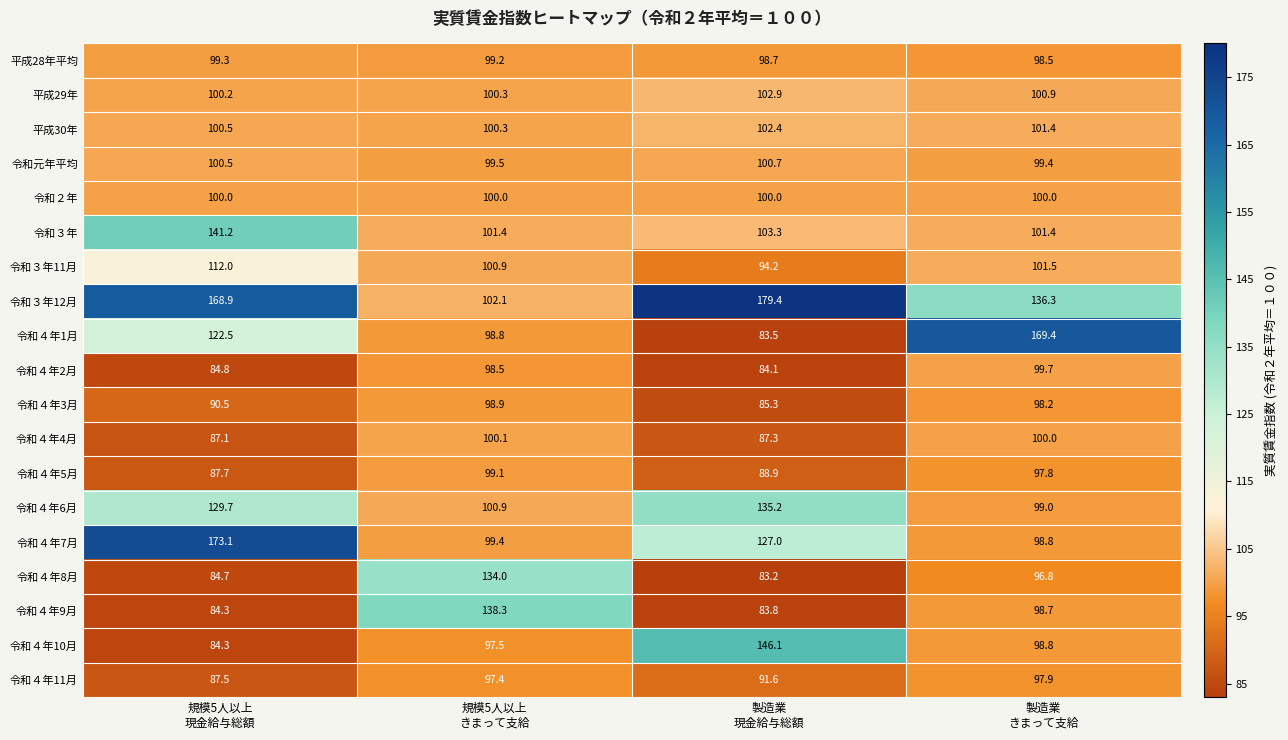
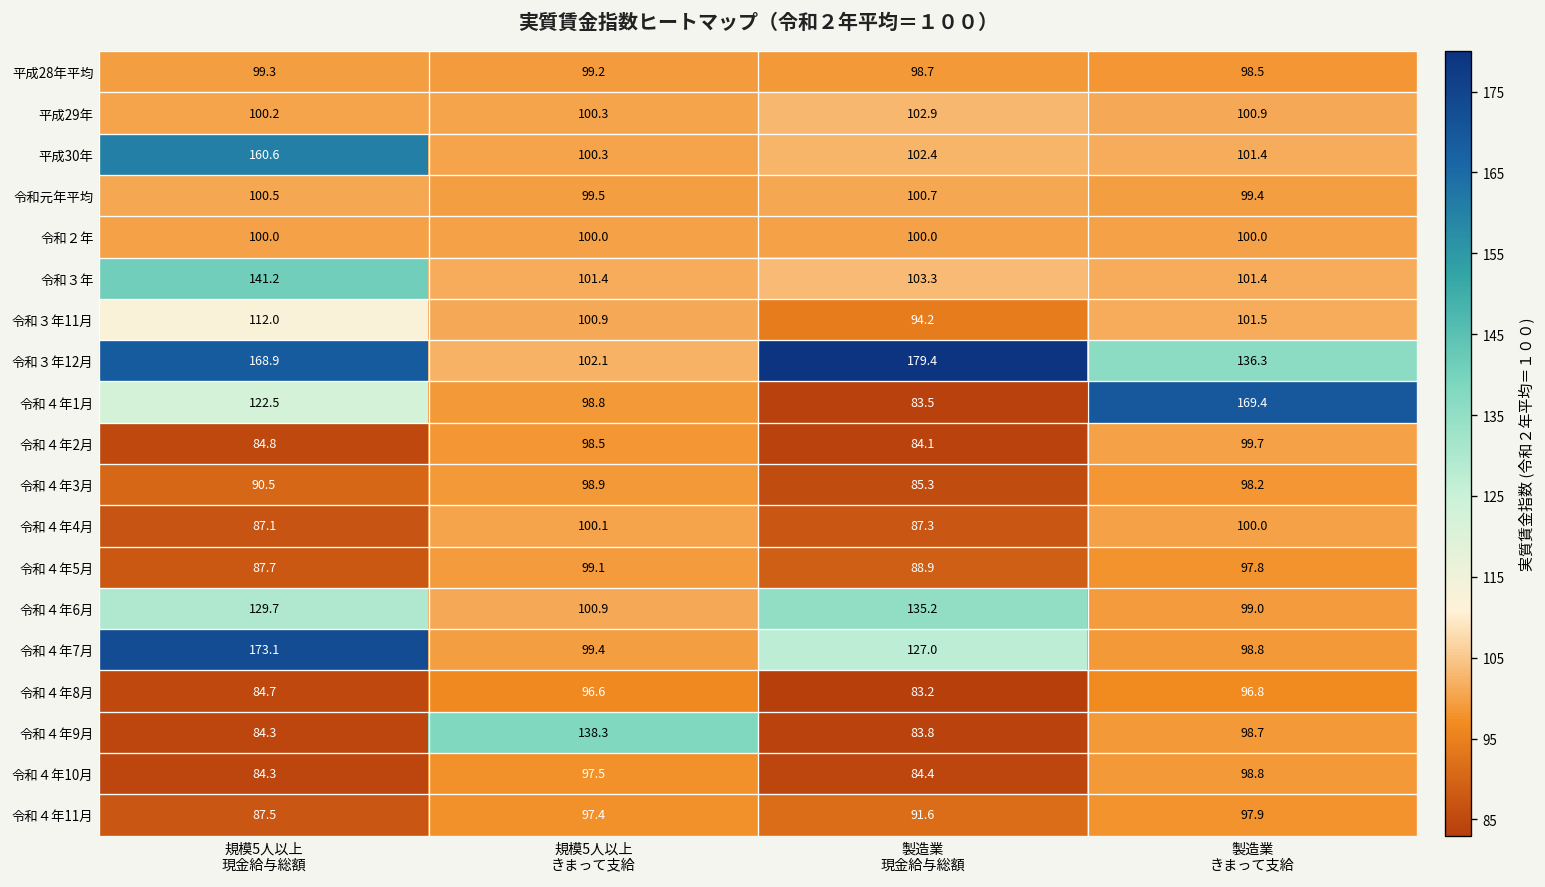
平成30年, 規模5人以上 現金給与総額: 100.5 -> 160.6
令和４年8月, 規模5人以上 きまって支給: 134.0 -> 96.6
令和４年10月, 製造業 現金給与総額: 146.1 -> 84.4
